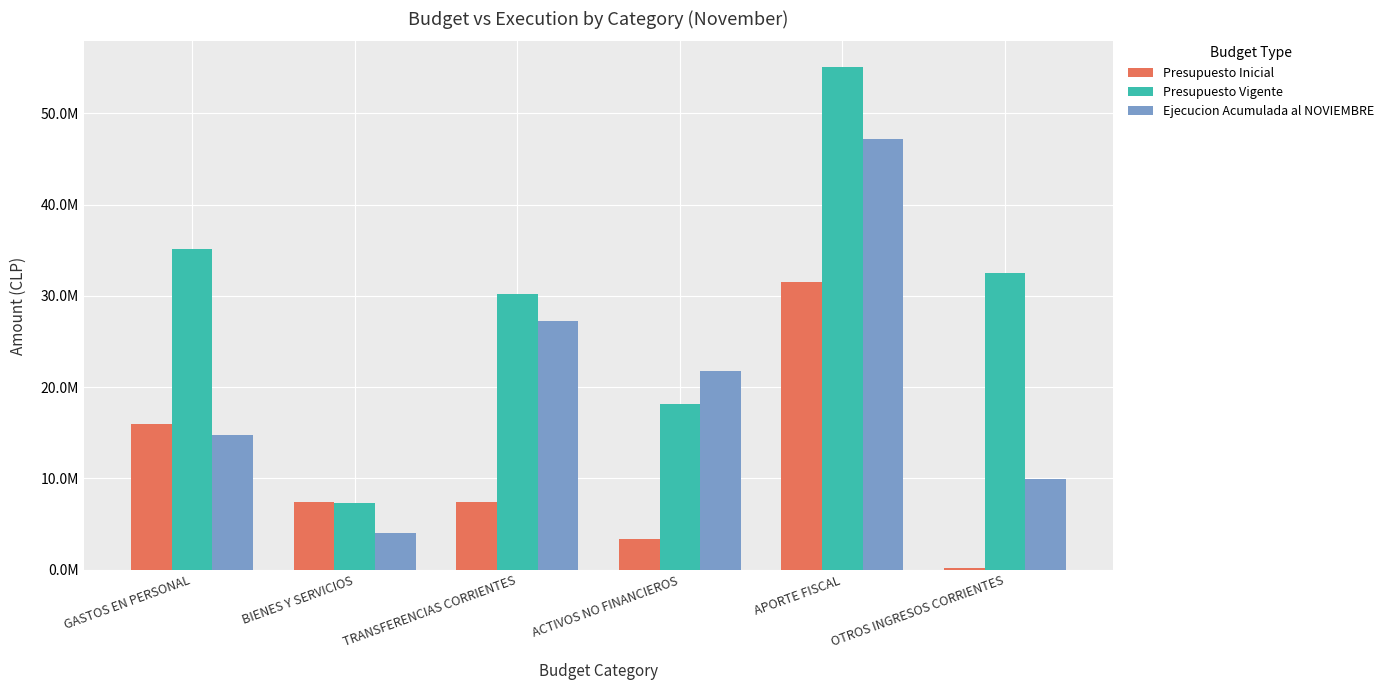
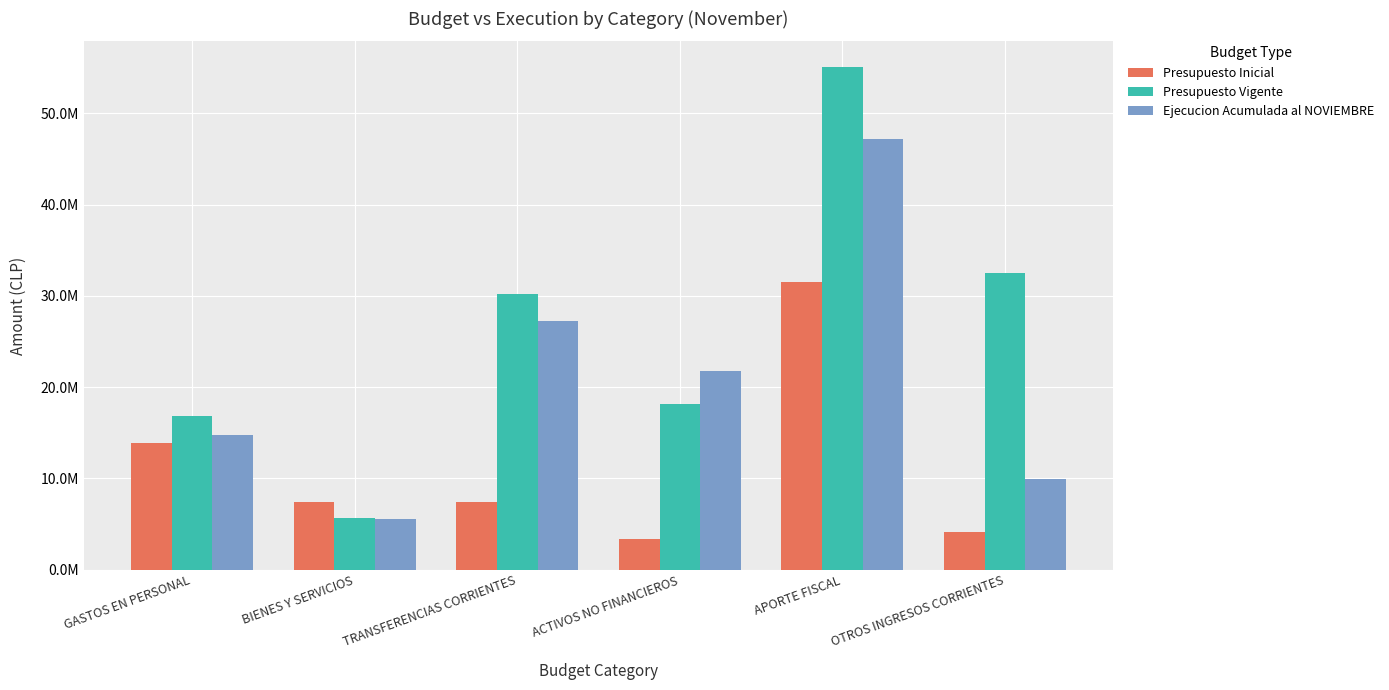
Presupuesto Inicial, GASTOS EN PERSONAL: 16000000 -> 14000000
Presupuesto Vigente, GASTOS EN PERSONAL: 35000000 -> 17000000
Presupuesto Vigente, BIENES Y SERVICIOS: 7000000 -> 6000000
Ejecucion Acumulada al NOVIEMBRE, BIENES Y SERVICIOS: 4000000 -> 6000000
Presupuesto Inicial, OTROS INGRESOS CORRIENTES: 0 -> 4000000
